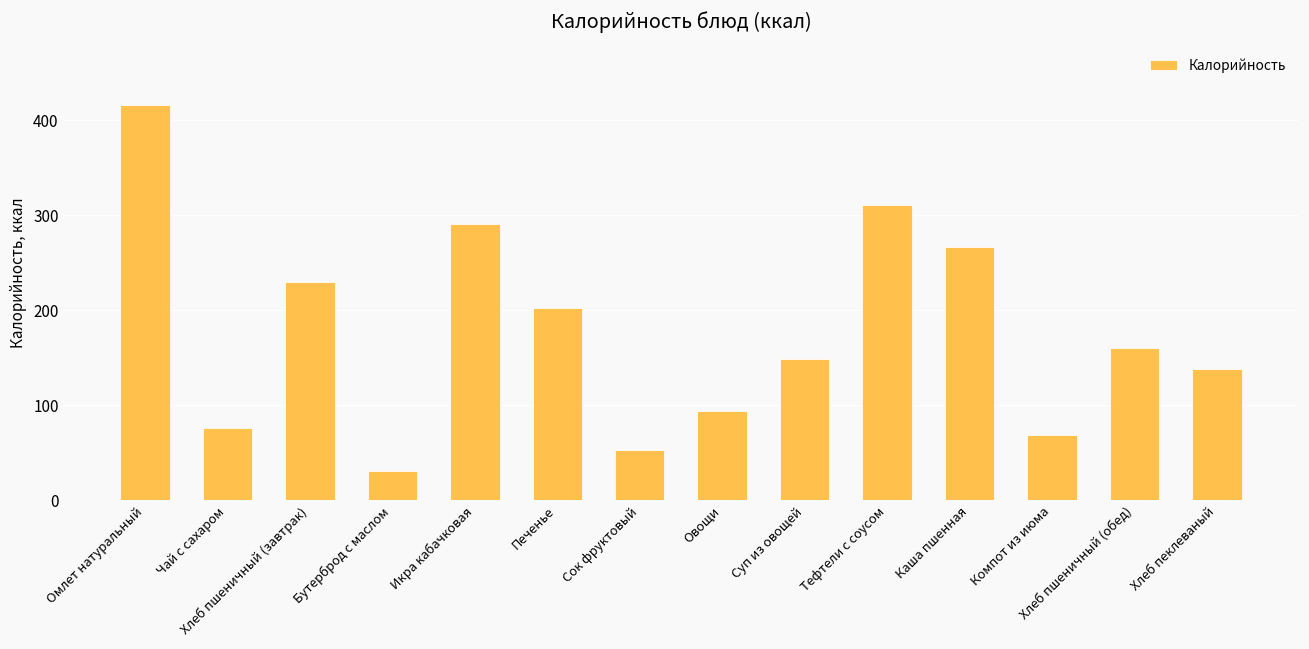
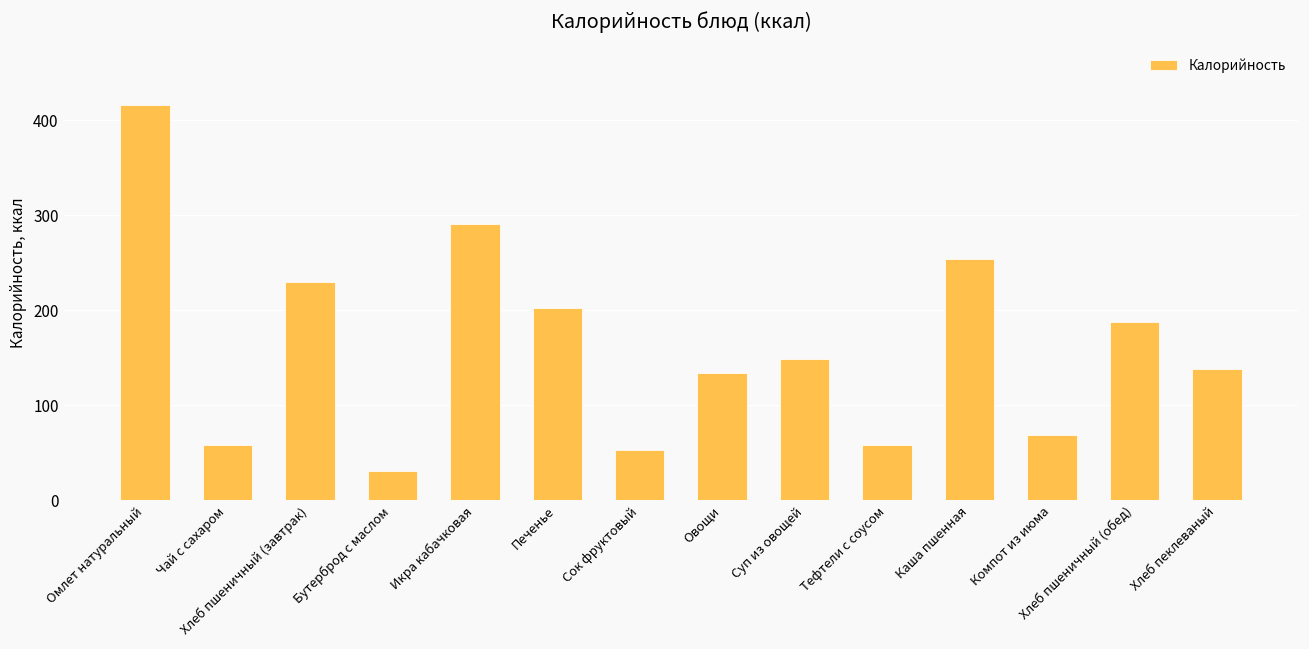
Чай с сахаром: 80 -> 60
Овощи: 90 -> 130
Тефтели с соусом: 310 -> 60
Каша пшенная: 270 -> 250
Хлеб пшеничный (обед): 160 -> 190
